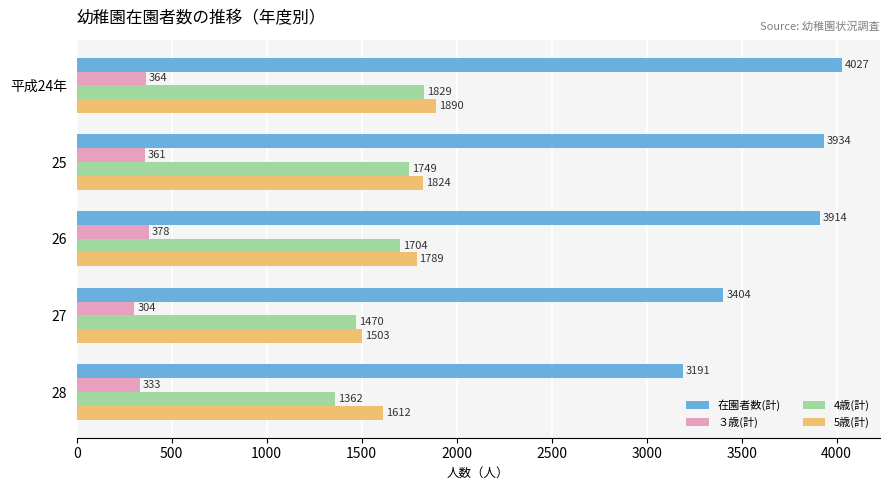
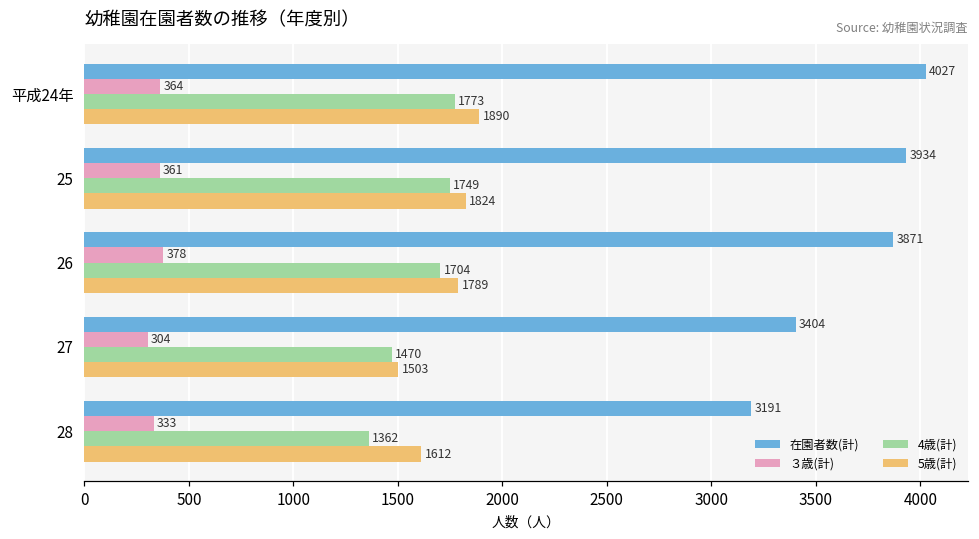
4歳(計), 平成24年: 1829 -> 1773
在園者数(計), 26: 3914 -> 3871
